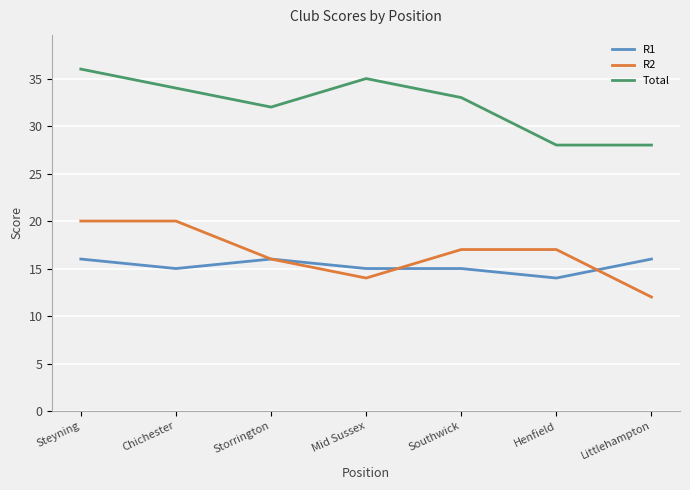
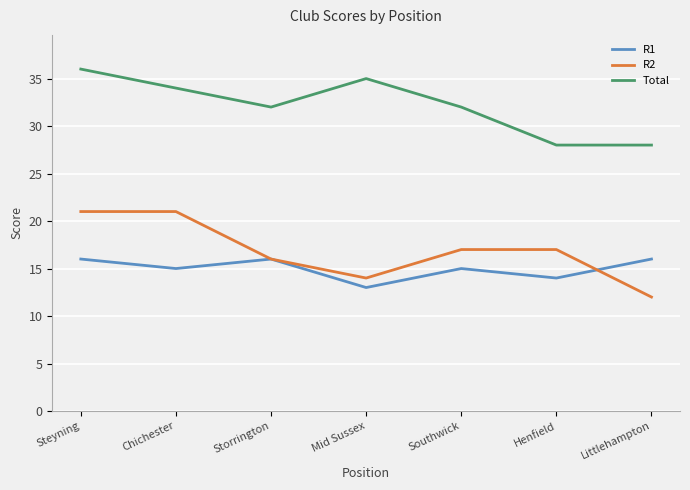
R2, Steyning: 20 -> 21
R2, Chichester: 20 -> 21
R1, Mid Sussex: 15 -> 13
Total, Southwick: 33 -> 32
